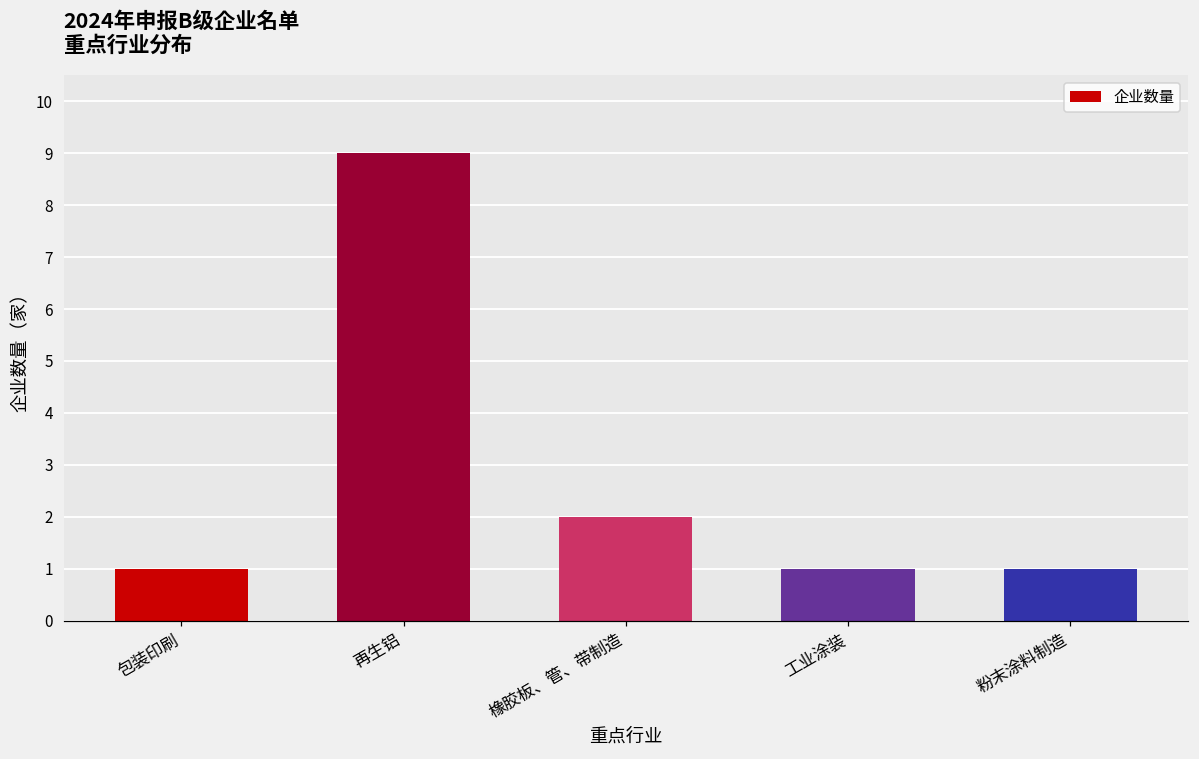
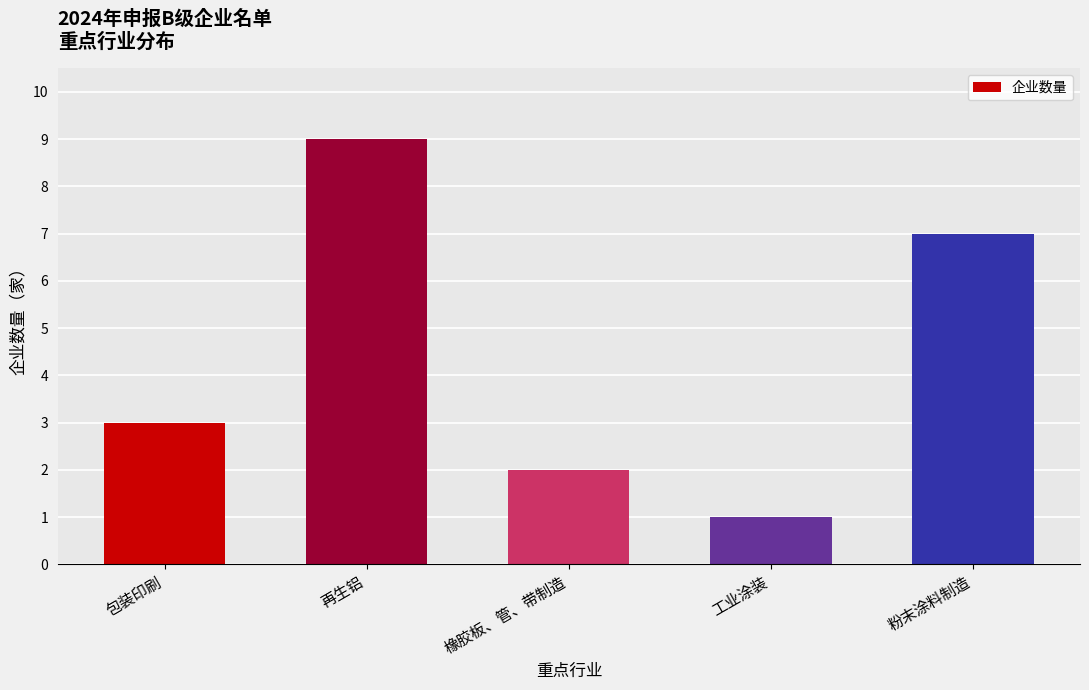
包装印刷: 1 -> 3
粉末涂料制造: 1 -> 7
